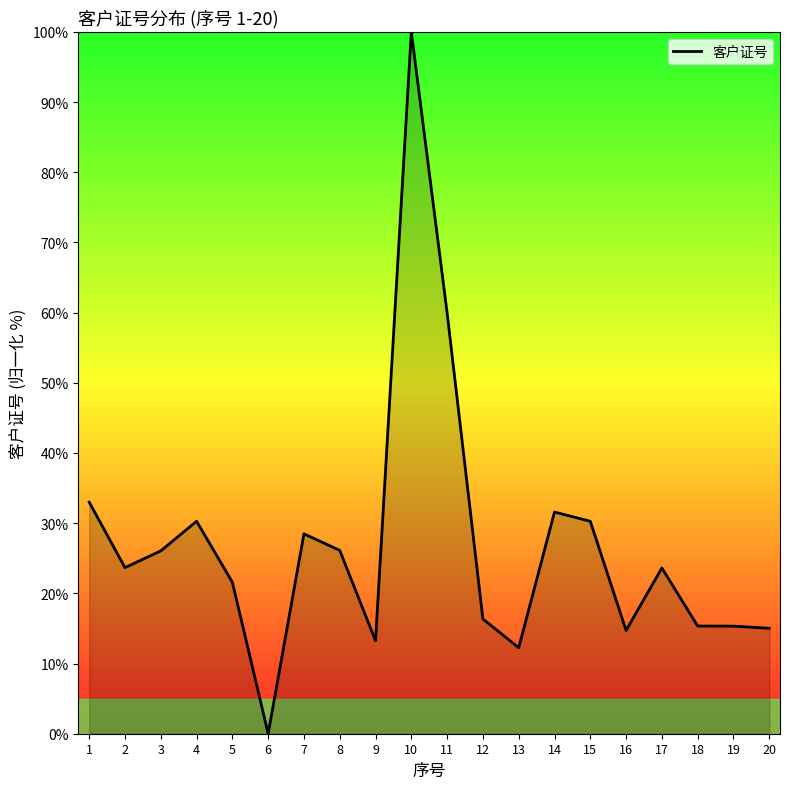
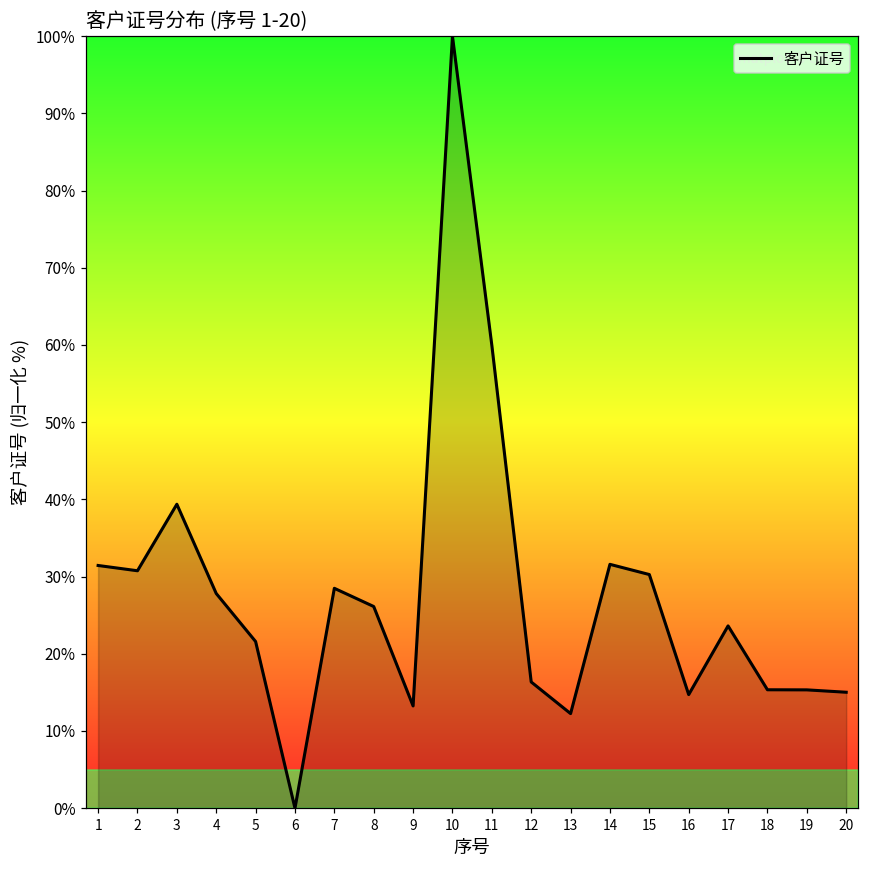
1: 33% -> 31%
2: 24% -> 31%
3: 26% -> 39%
4: 30% -> 28%
